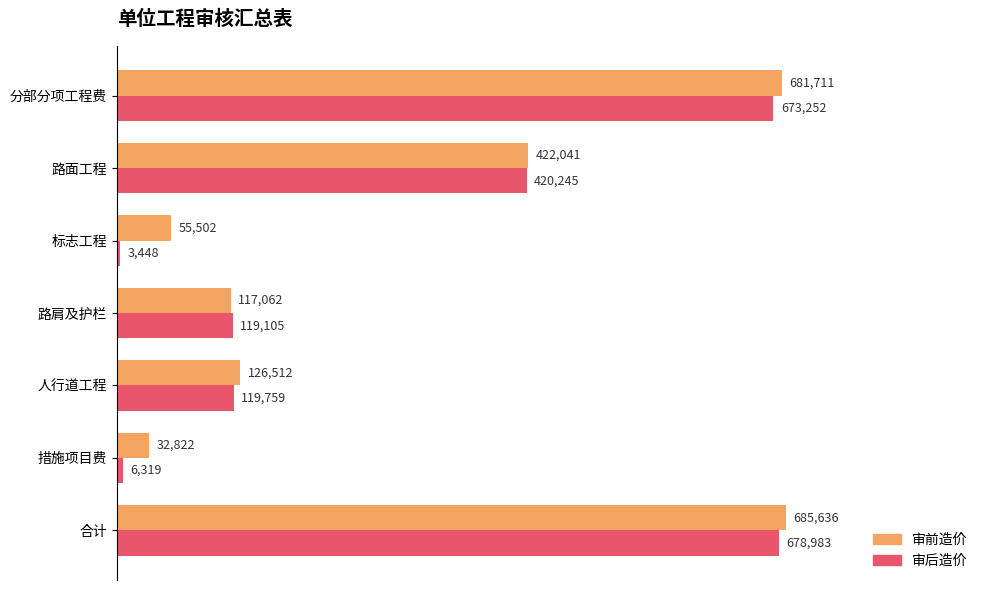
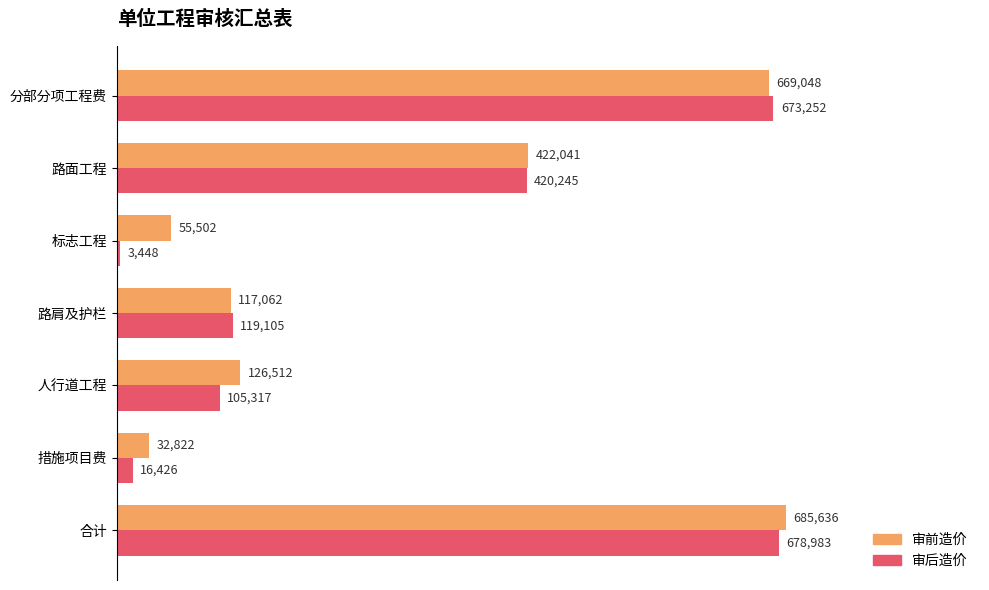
审前造价, 分部分项工程费: 681,711 -> 669,048
审后造价, 人行道工程: 119,759 -> 105,317
审后造价, 措施项目费: 6,319 -> 16,426
